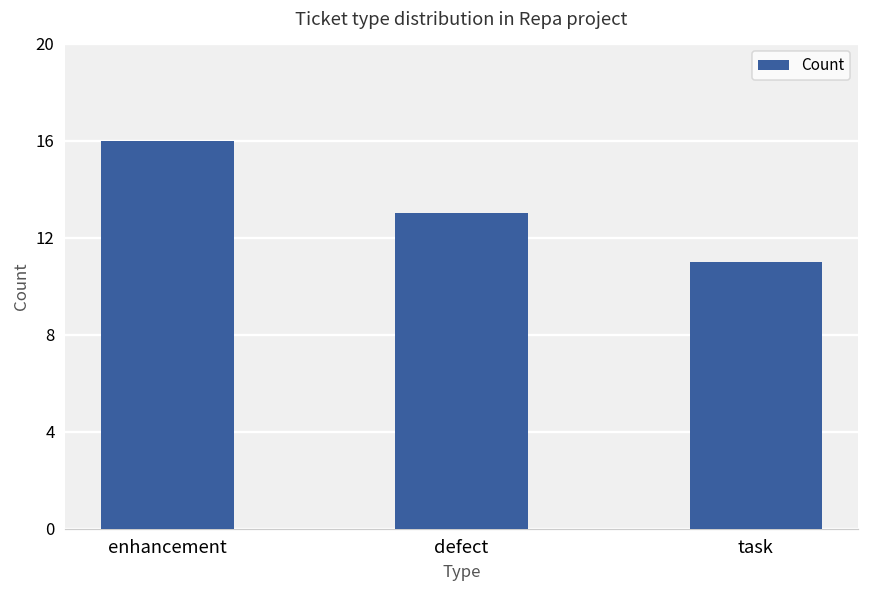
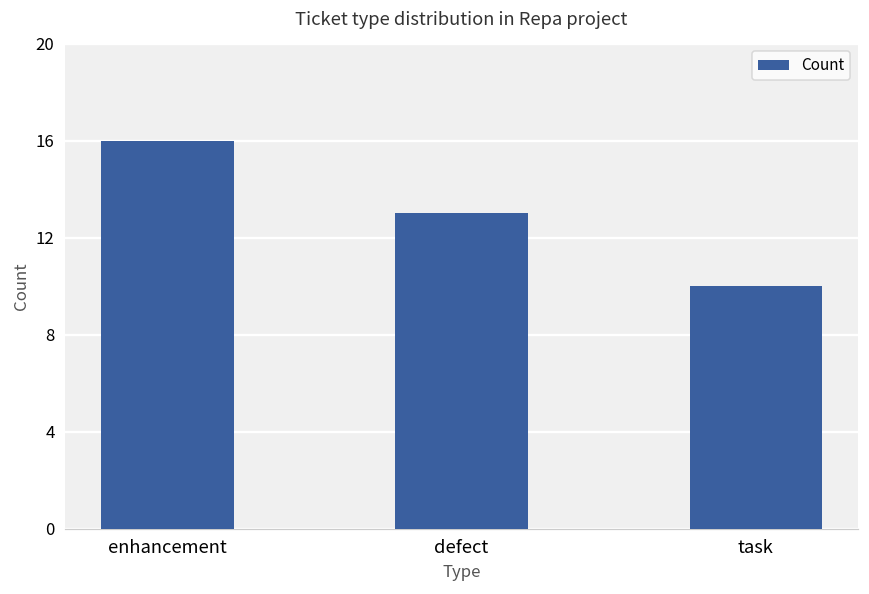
task: 11 -> 10
